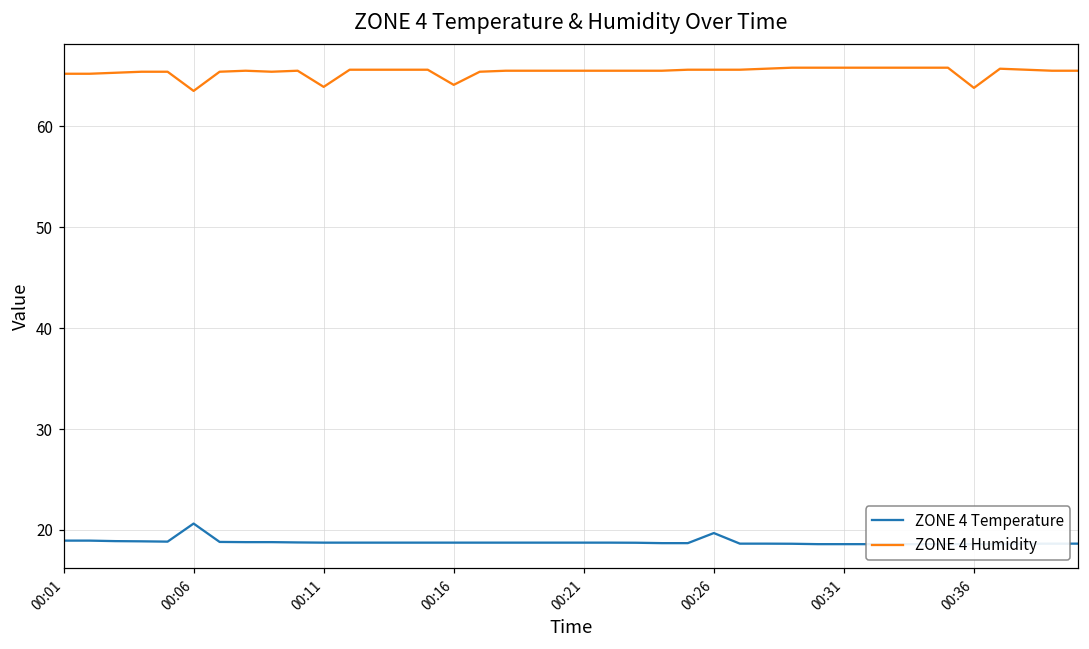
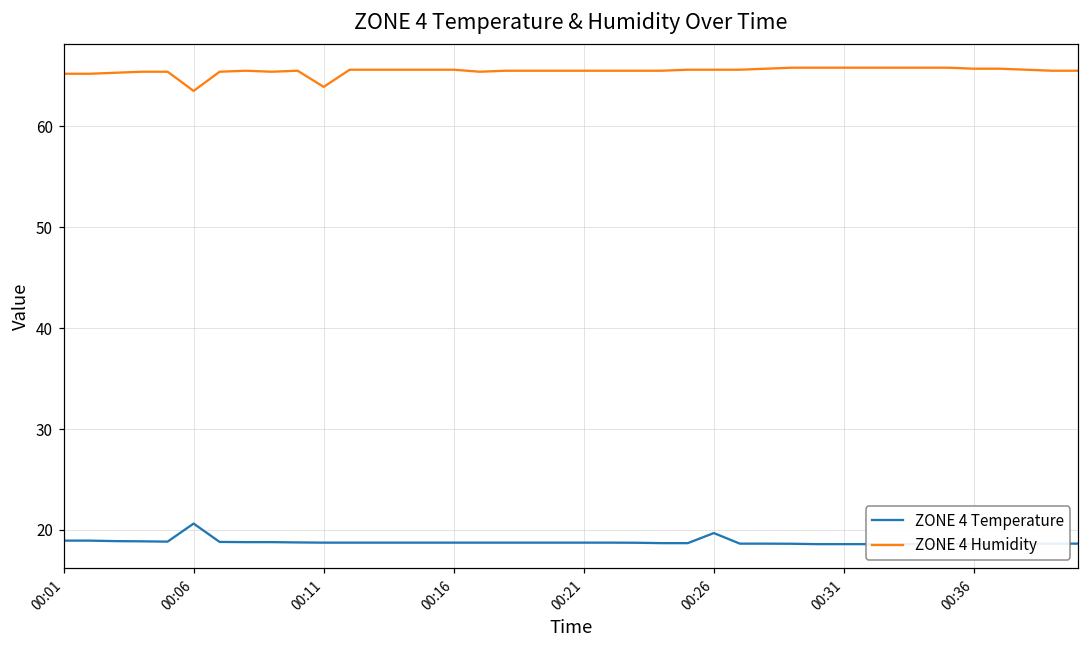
ZONE 4 Humidity, 00:16: 64 -> 66
ZONE 4 Humidity, 00:36: 64 -> 66
